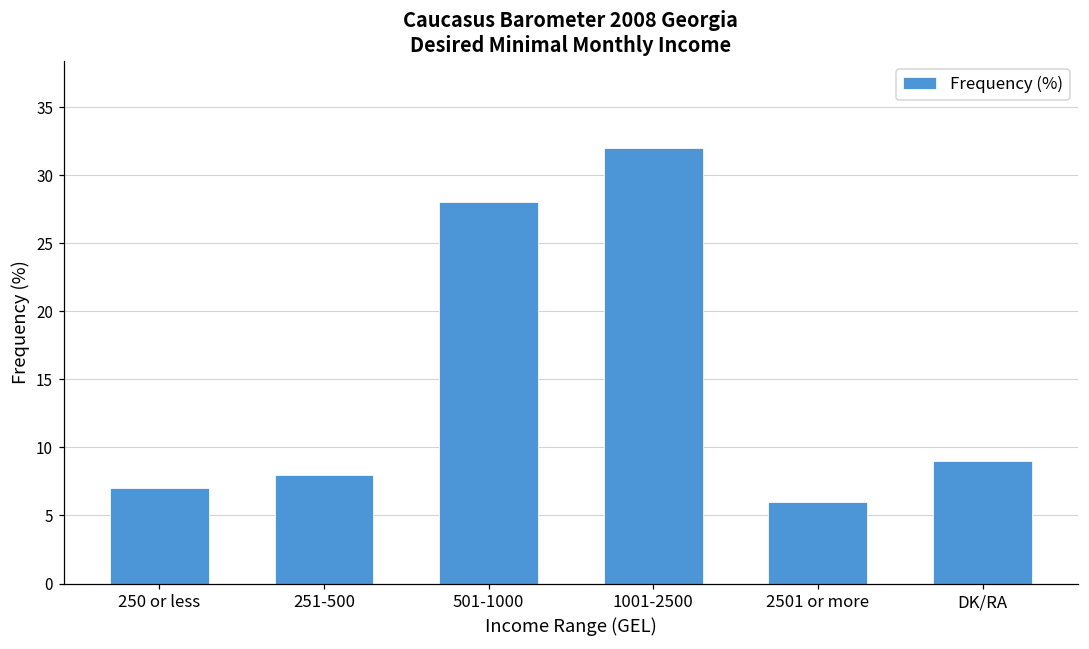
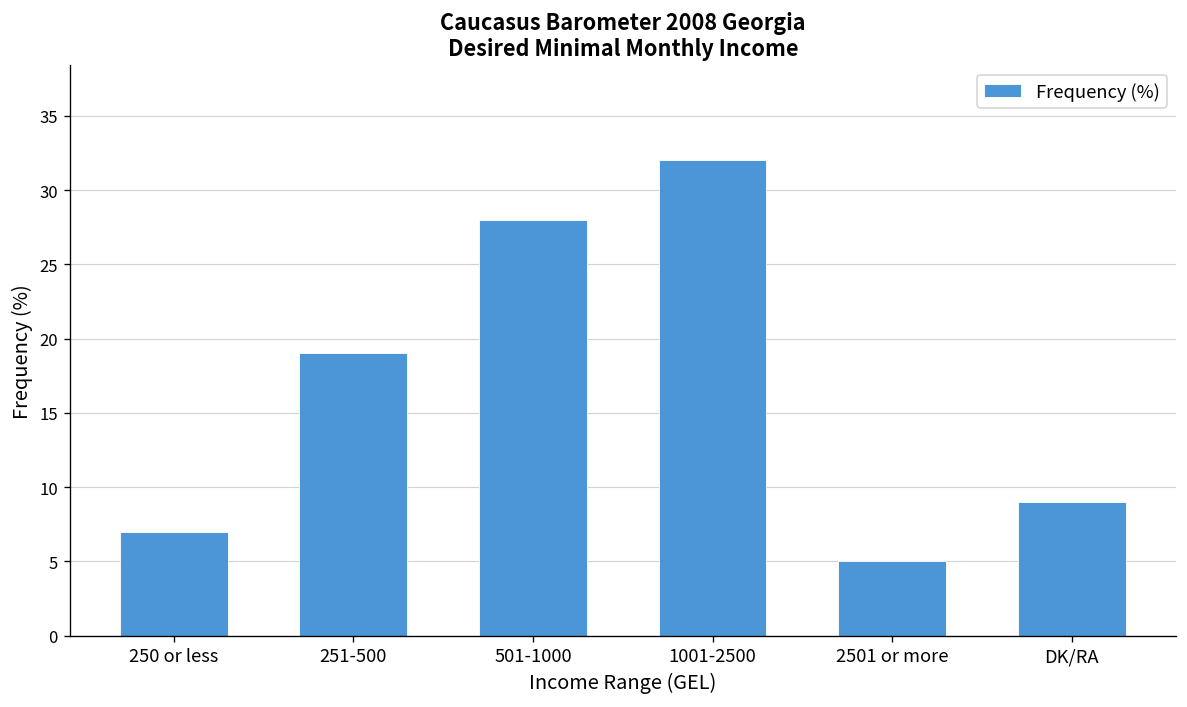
251-500: 8 -> 19
2501 or more: 6 -> 5
